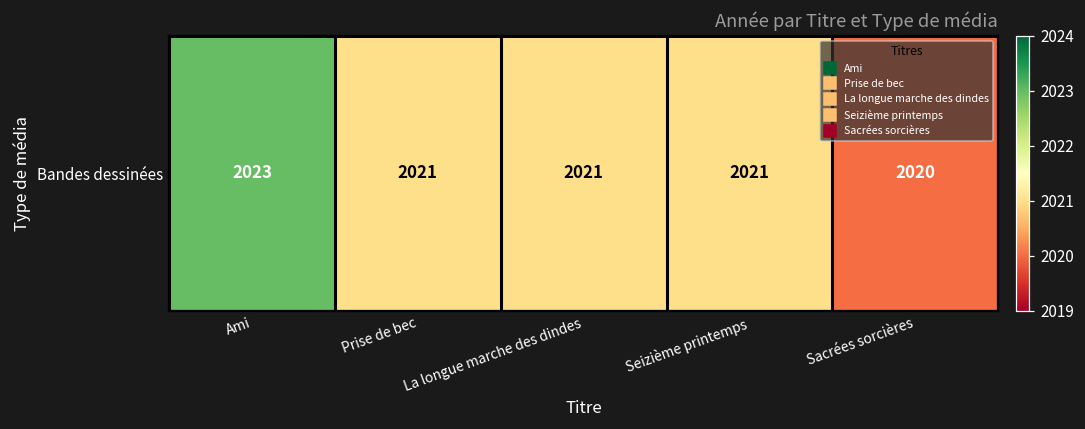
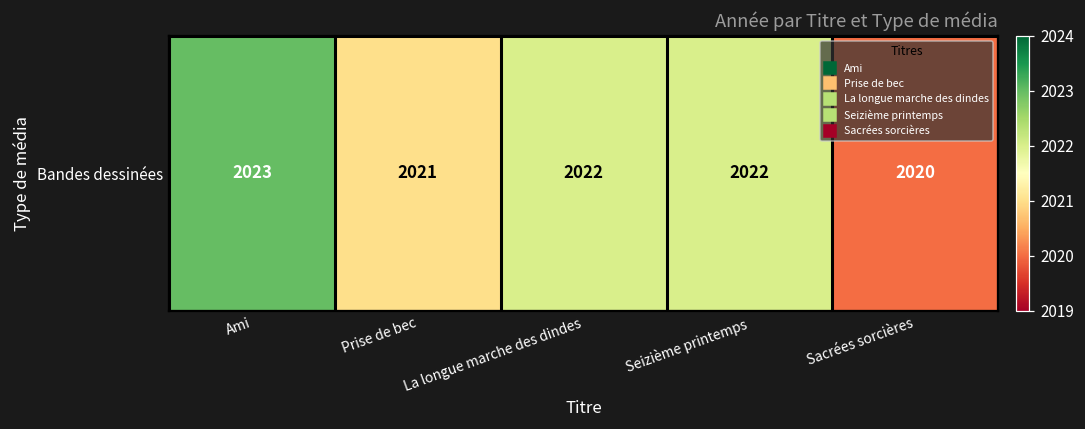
Bandes dessinées, La longue marche des dindes: 2021 -> 2022
Bandes dessinées, Seizième printemps: 2021 -> 2022
